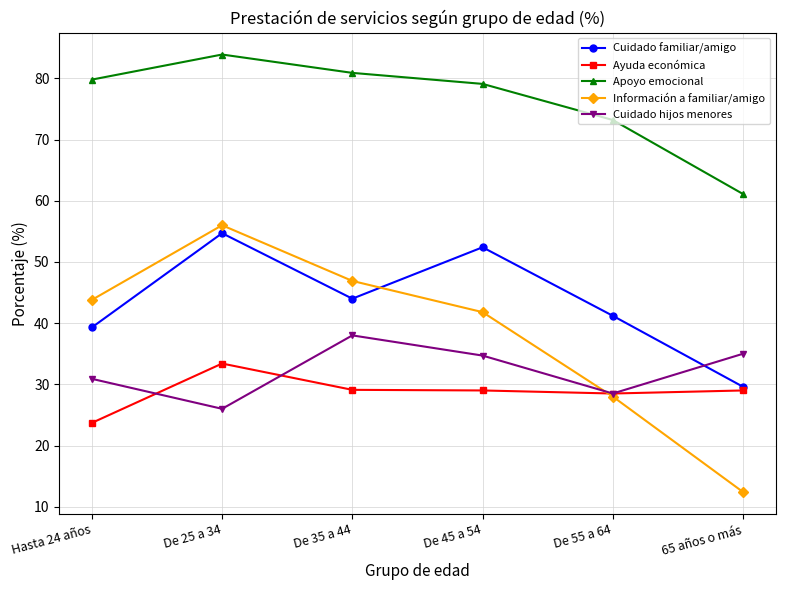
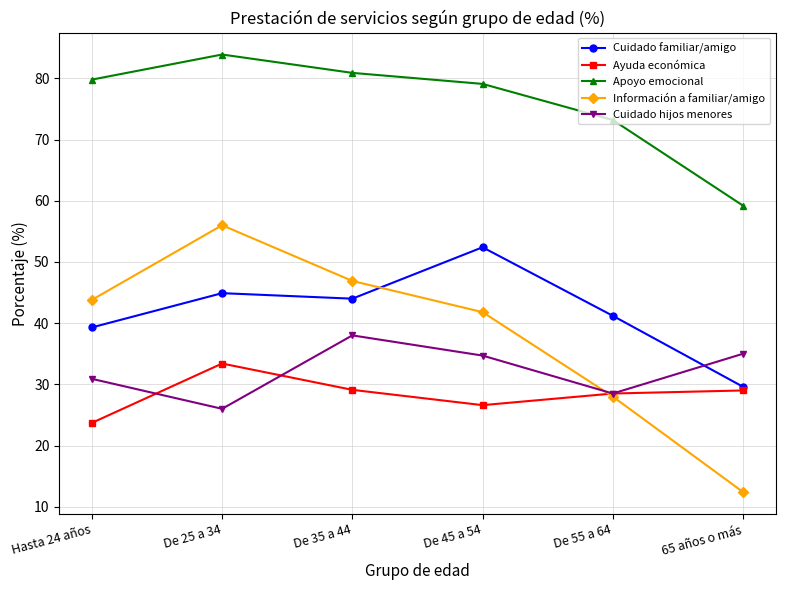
Cuidado familiar/amigo, De 25 a 34: 55 -> 45
Ayuda económica, De 45 a 54: 29 -> 27
Apoyo emocional, 65 años o más: 61 -> 59
